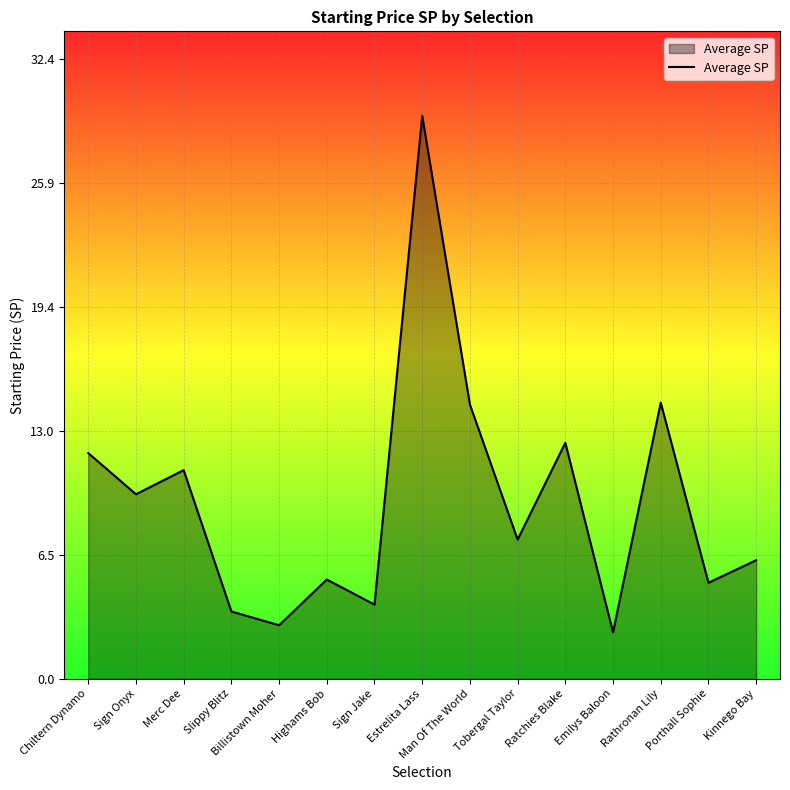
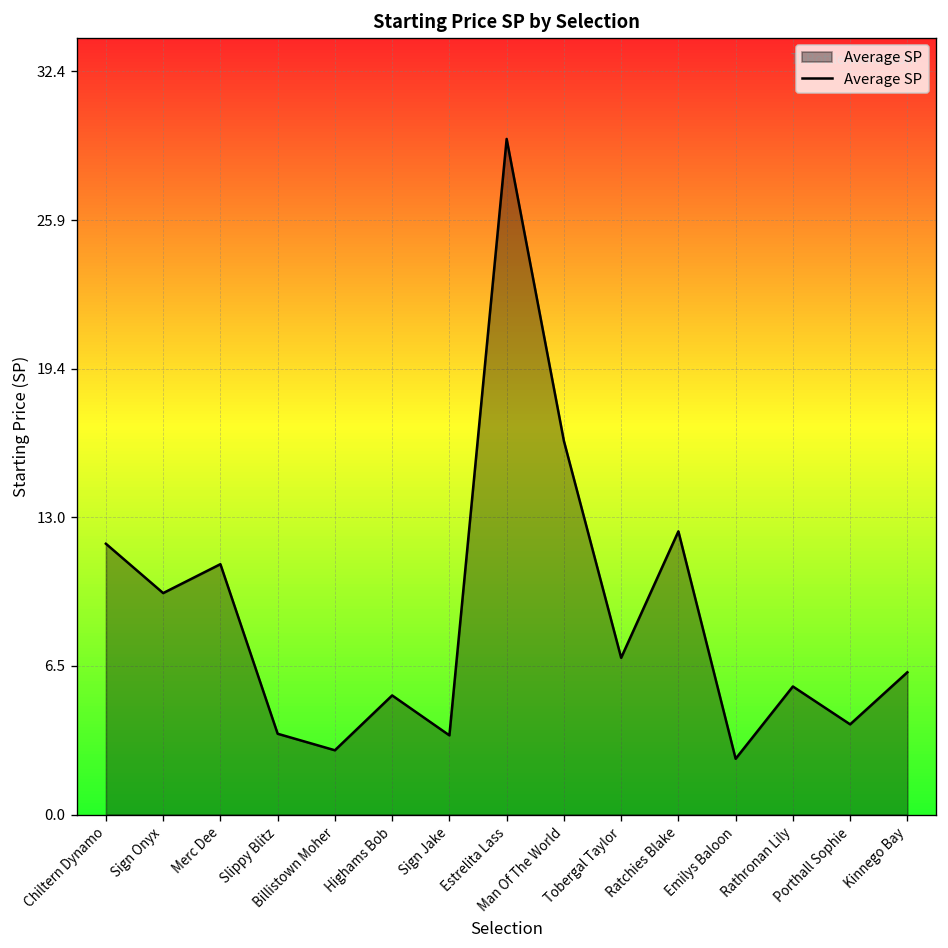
Sign Jake: 3.9 -> 3.5
Man Of The World: 14.3 -> 16.3
Tobergal Taylor: 7.3 -> 6.8
Rathronan Lily: 14.4 -> 5.6
Porthall Sophie: 5.0 -> 3.9
